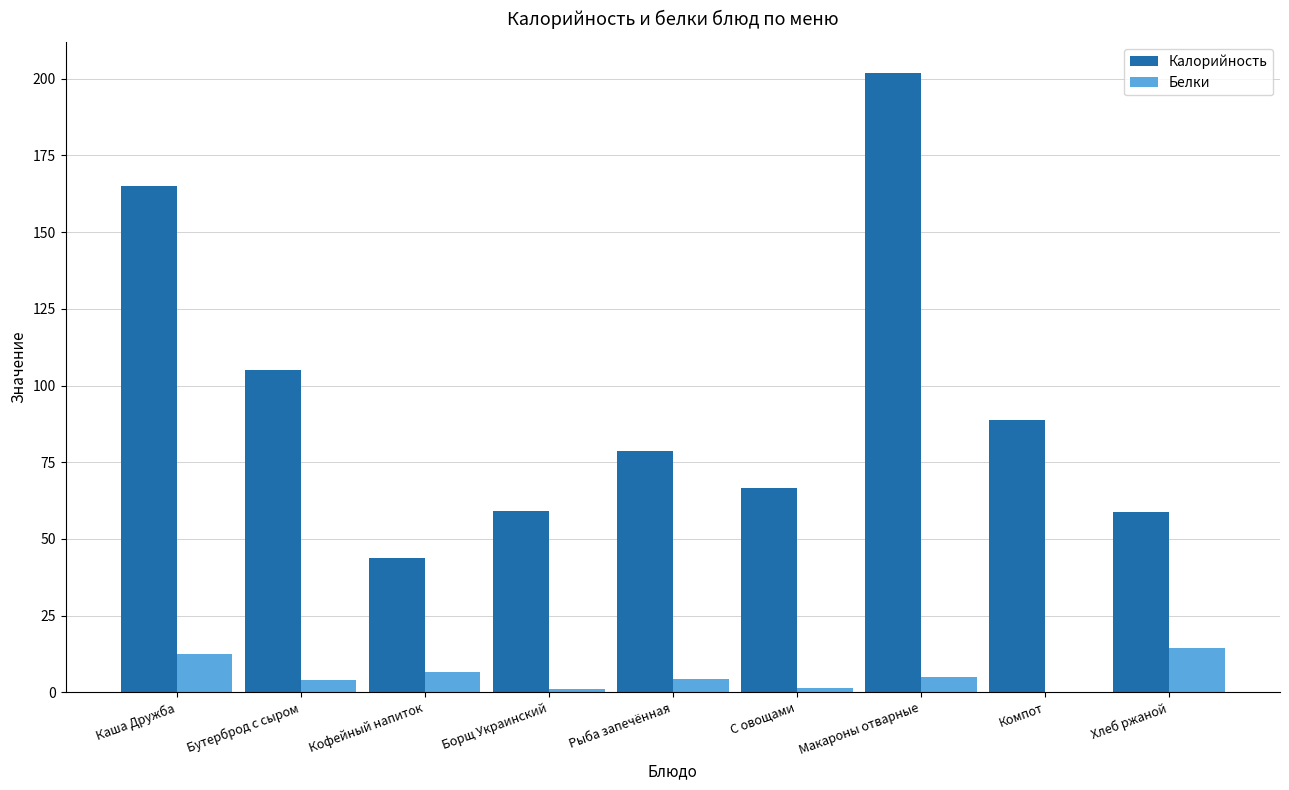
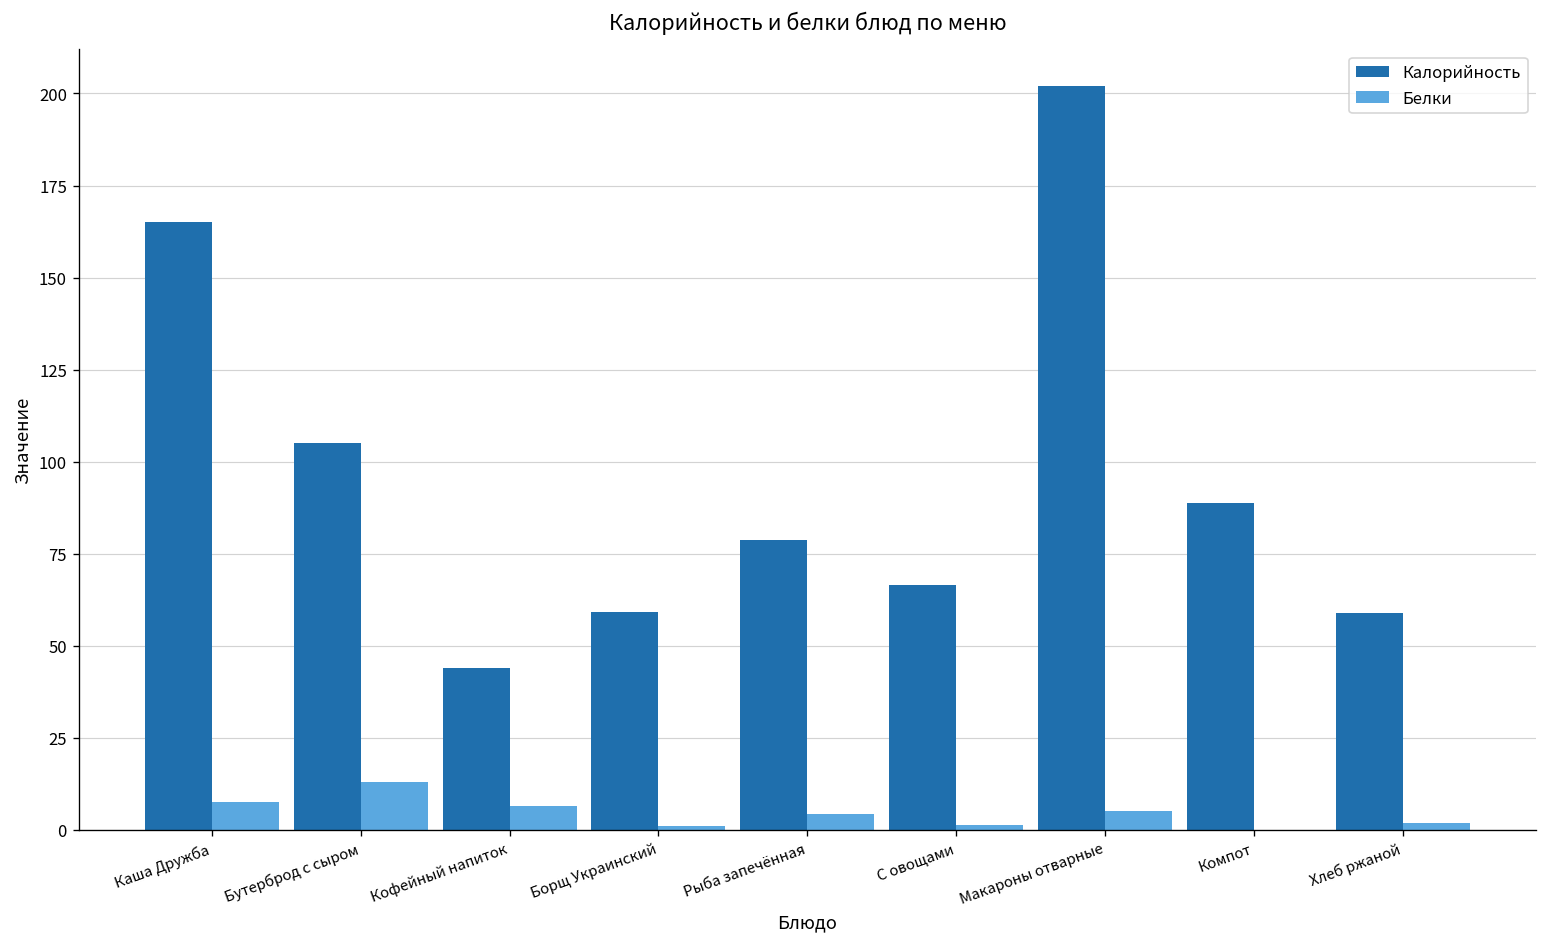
Белки, Каша Дружба: 13 -> 8
Белки, Бутерброд с сыром: 4 -> 13
Белки, Хлеб ржаной: 15 -> 2
